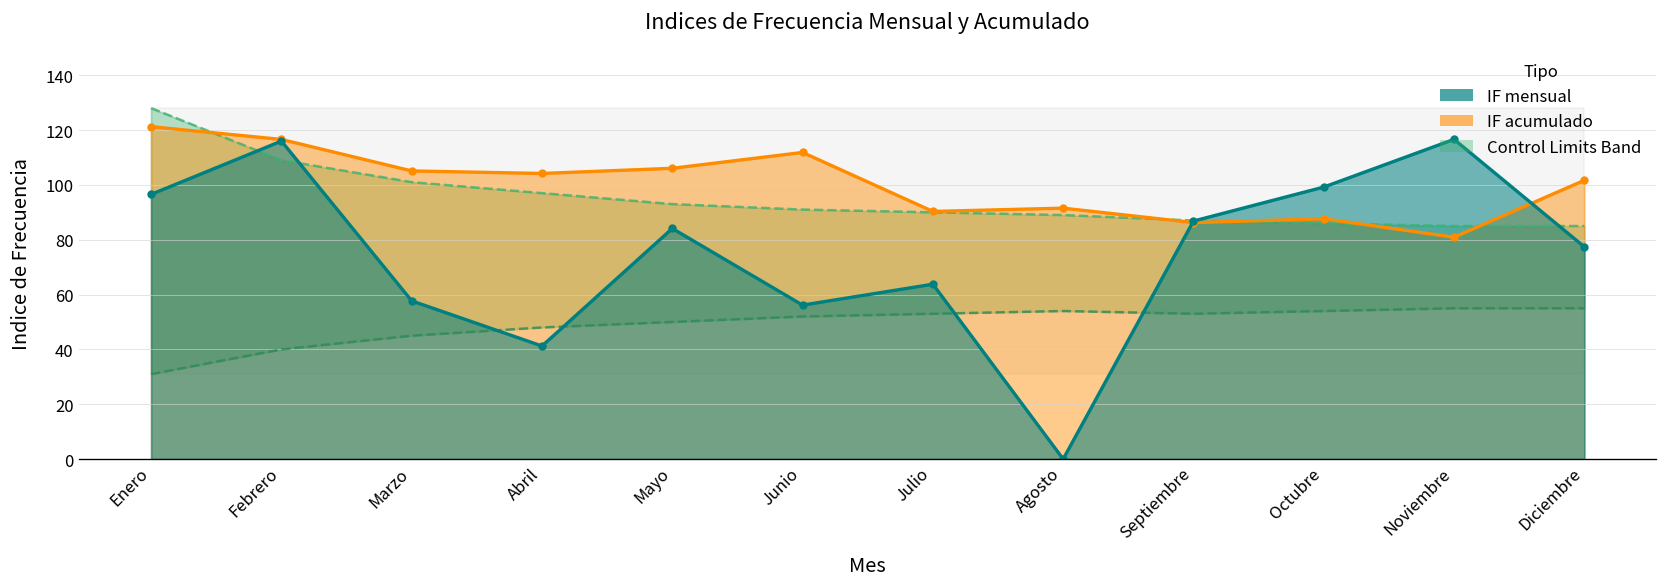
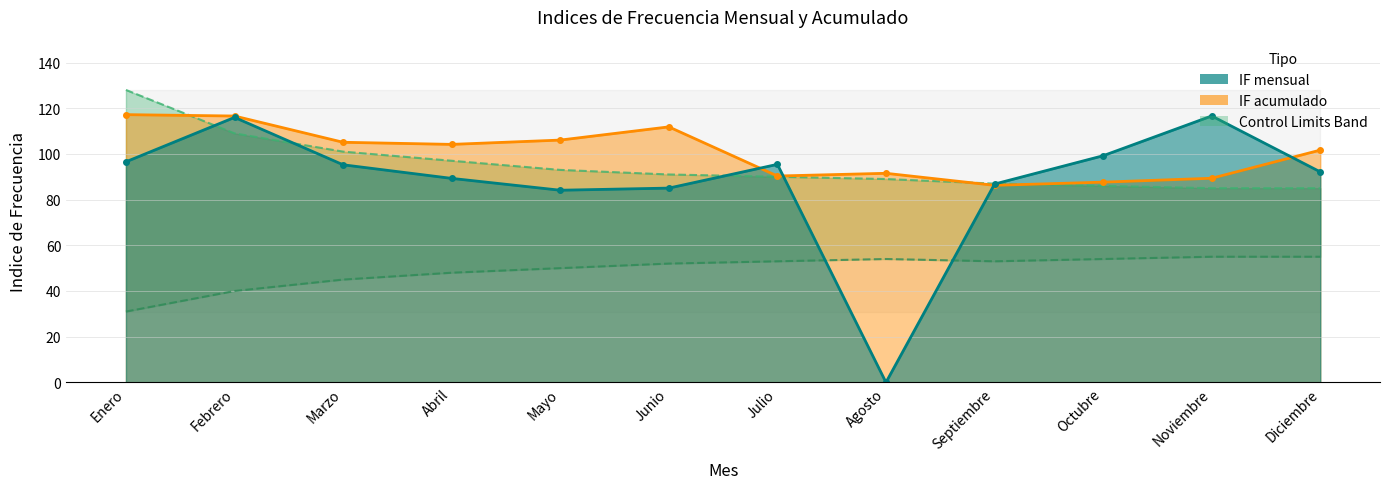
IF acumulado, Enero: 121 -> 117
IF mensual, Marzo: 58 -> 95
IF mensual, Abril: 41 -> 89
IF mensual, Junio: 56 -> 85
IF mensual, Julio: 64 -> 95
IF acumulado, Noviembre: 81 -> 89
IF mensual, Diciembre: 77 -> 92
